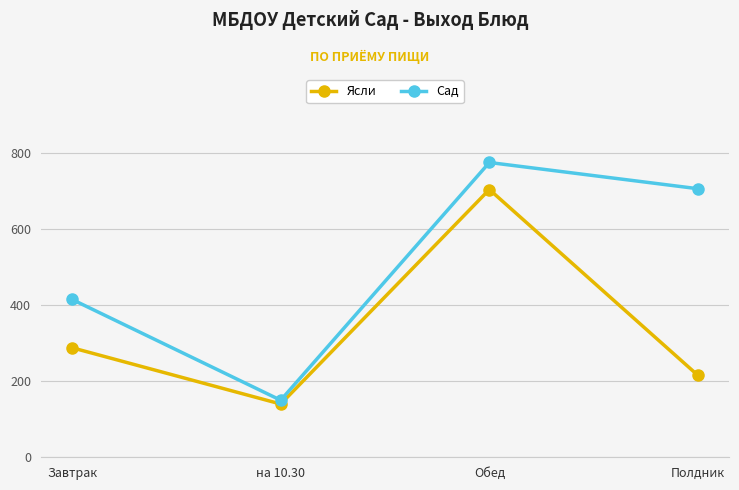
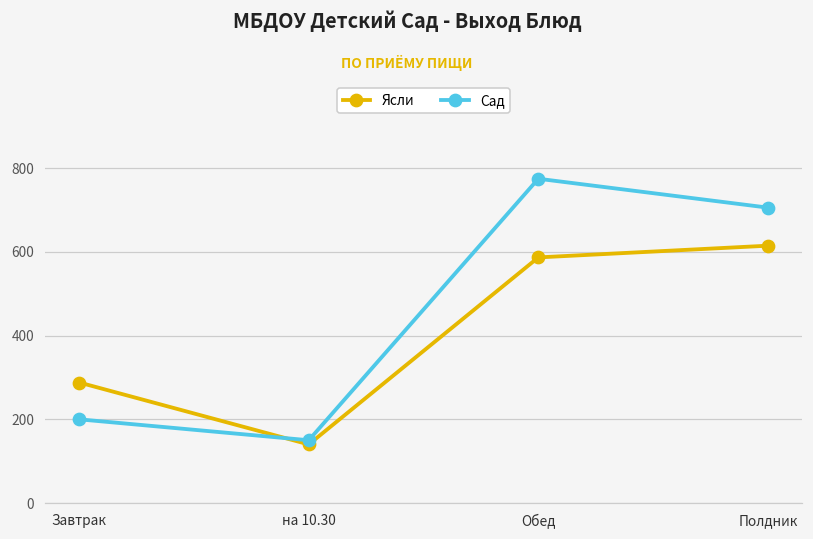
Сад, Завтрак: 420 -> 200
Ясли, Обед: 700 -> 590
Ясли, Полдник: 220 -> 620
